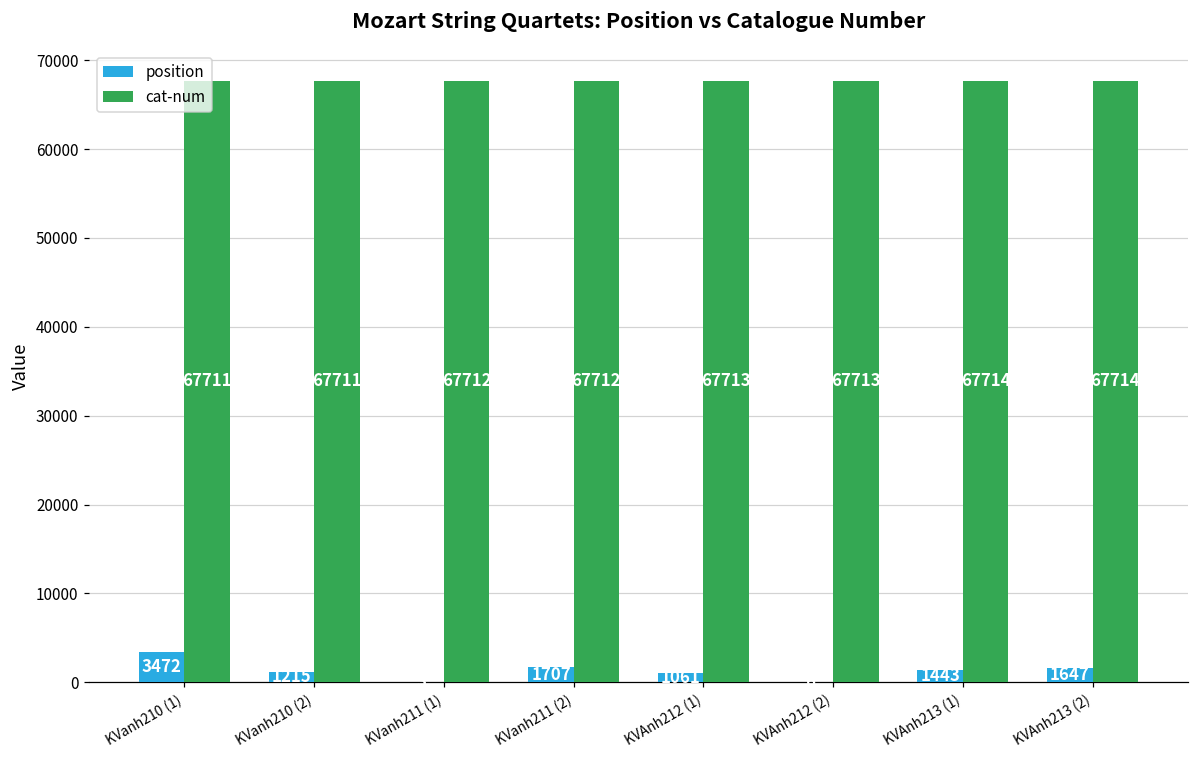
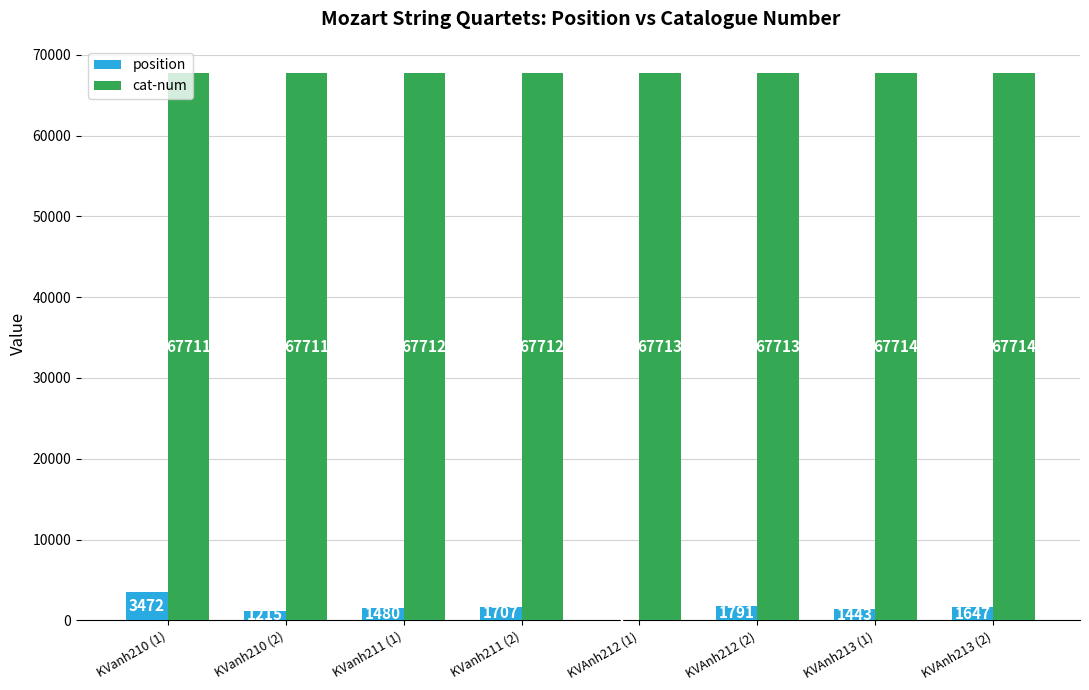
position, KVanh211 (1): 0 -> 1000
position, KVAnh212 (1): 1000 -> 0
position, KVAnh212 (2): 0 -> 2000
